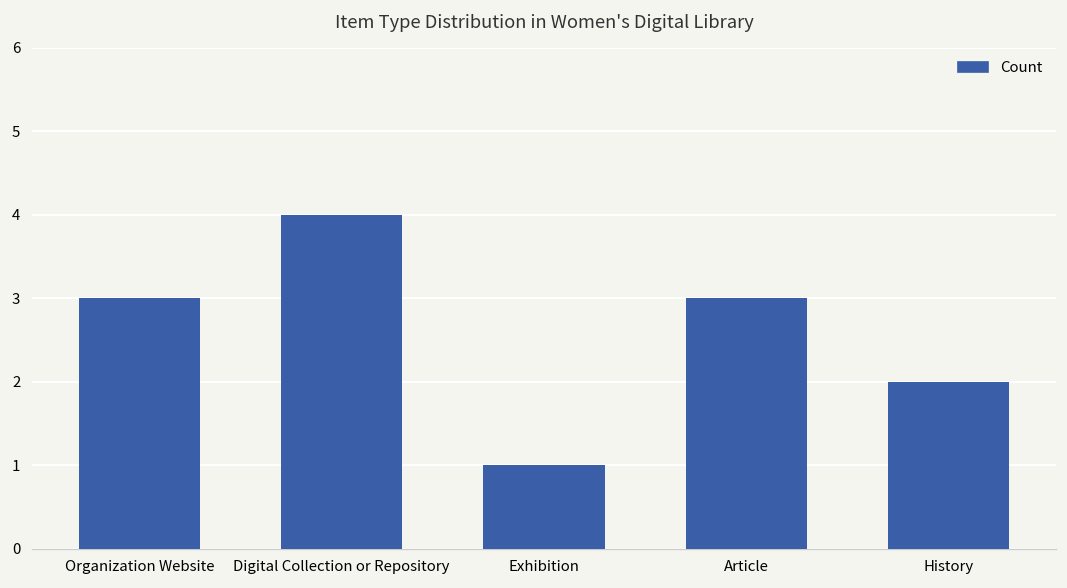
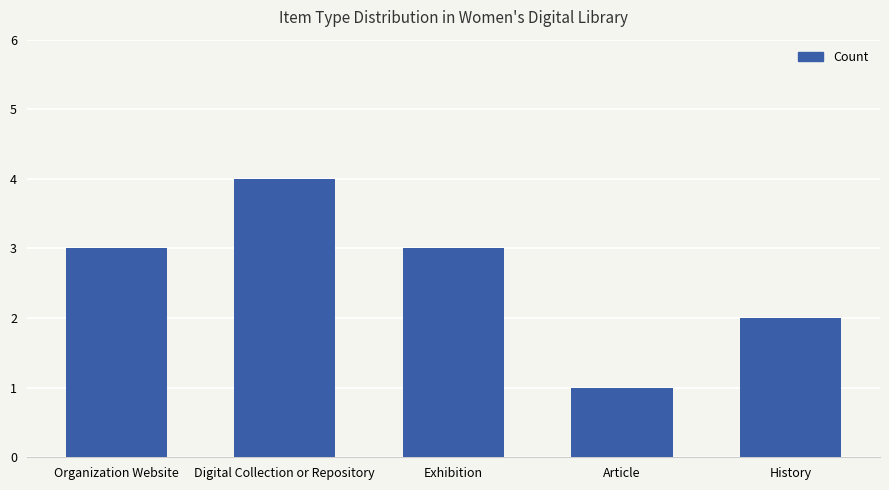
Exhibition: 1 -> 3
Article: 3 -> 1
